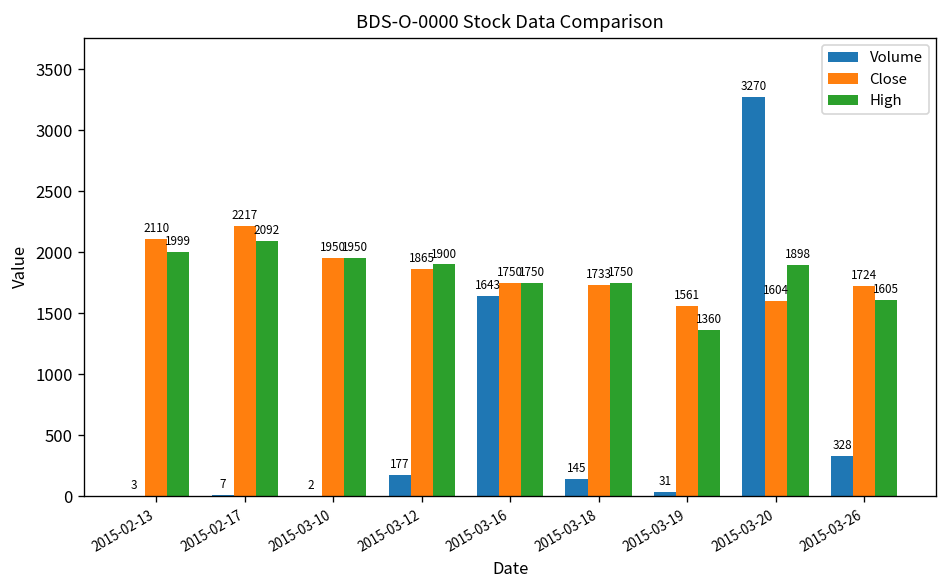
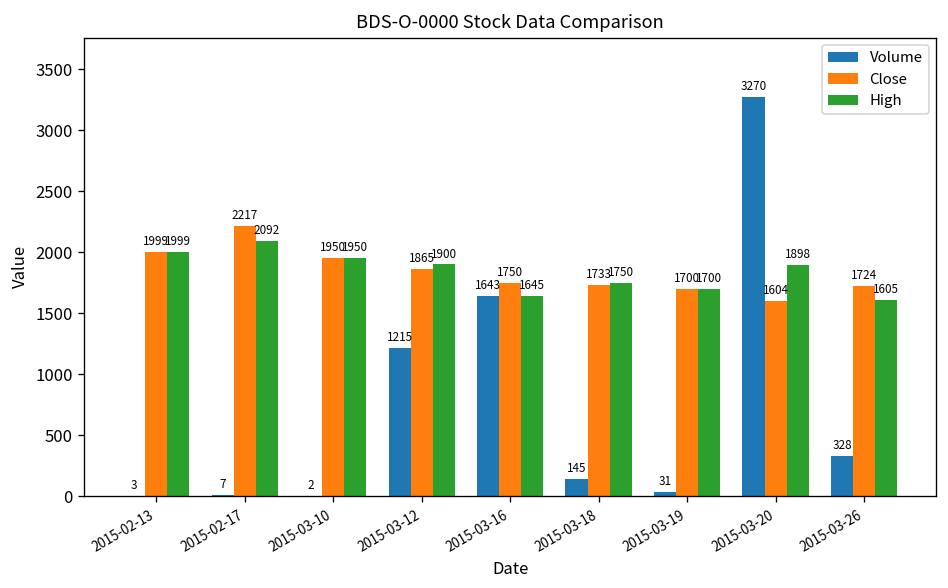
Close, 2015-02-13: 2110 -> 1999
Volume, 2015-03-12: 177 -> 1215
High, 2015-03-16: 1750 -> 1645
Close, 2015-03-19: 1561 -> 1700
High, 2015-03-19: 1360 -> 1700
